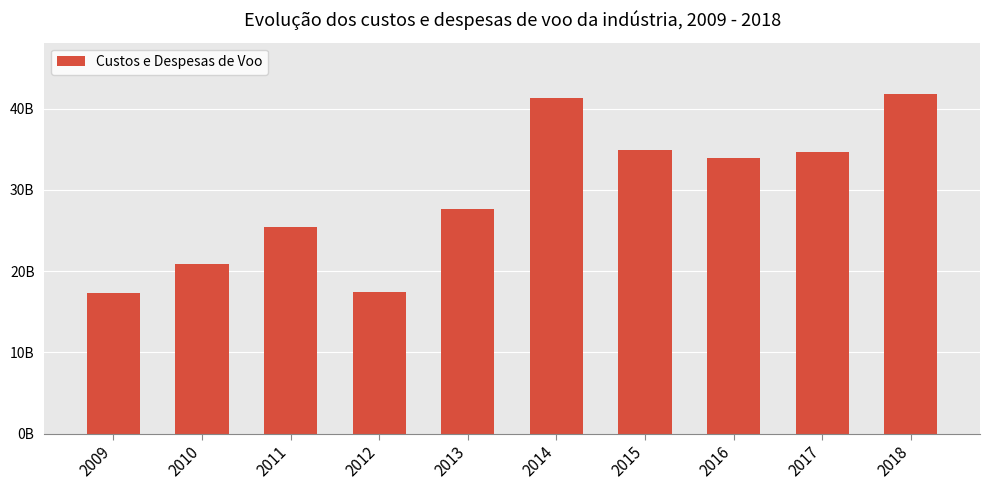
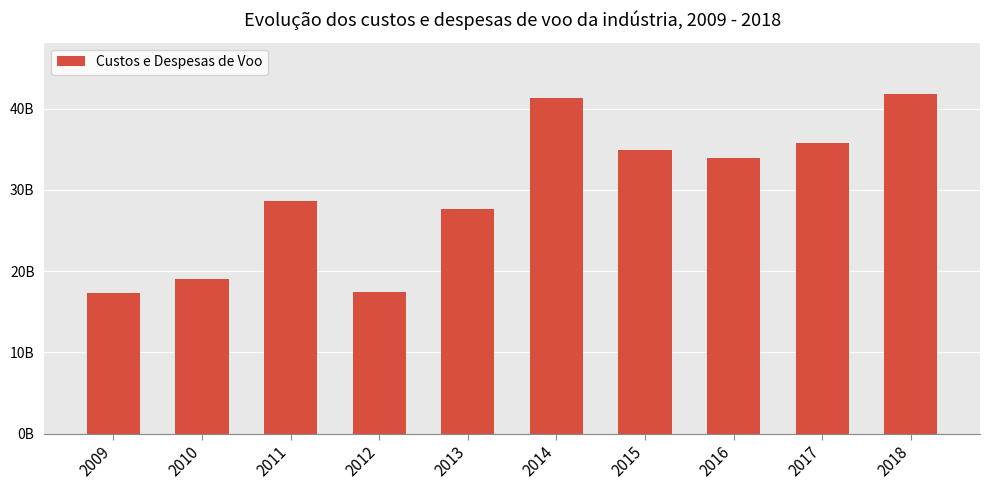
2010: 21000000000 -> 19000000000
2011: 25000000000 -> 29000000000
2017: 35000000000 -> 36000000000
